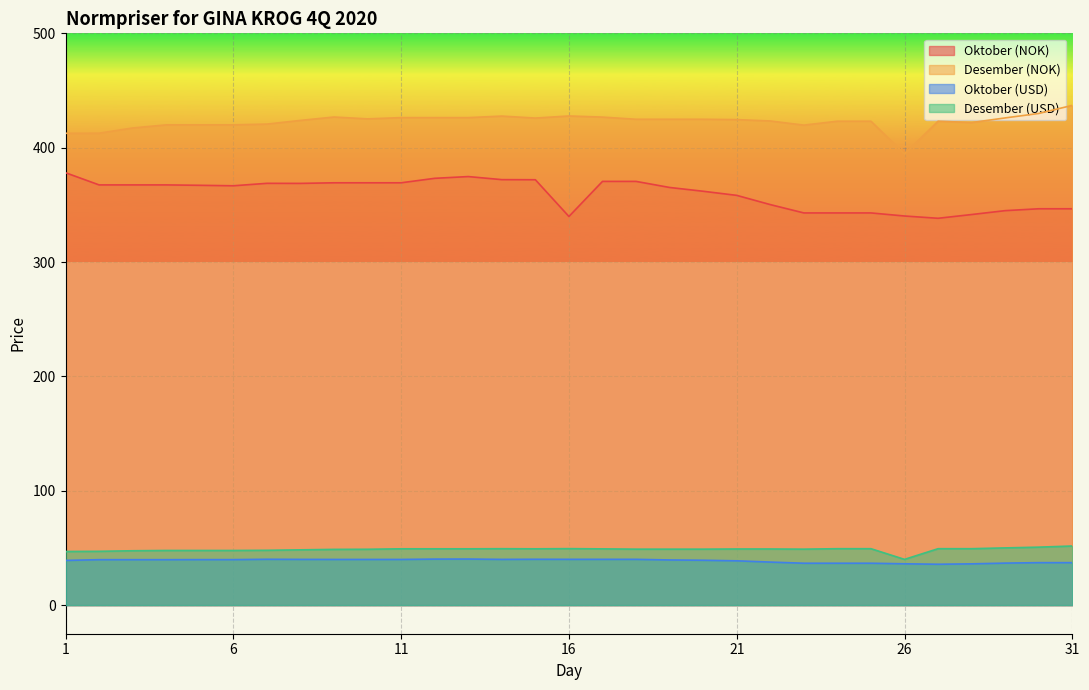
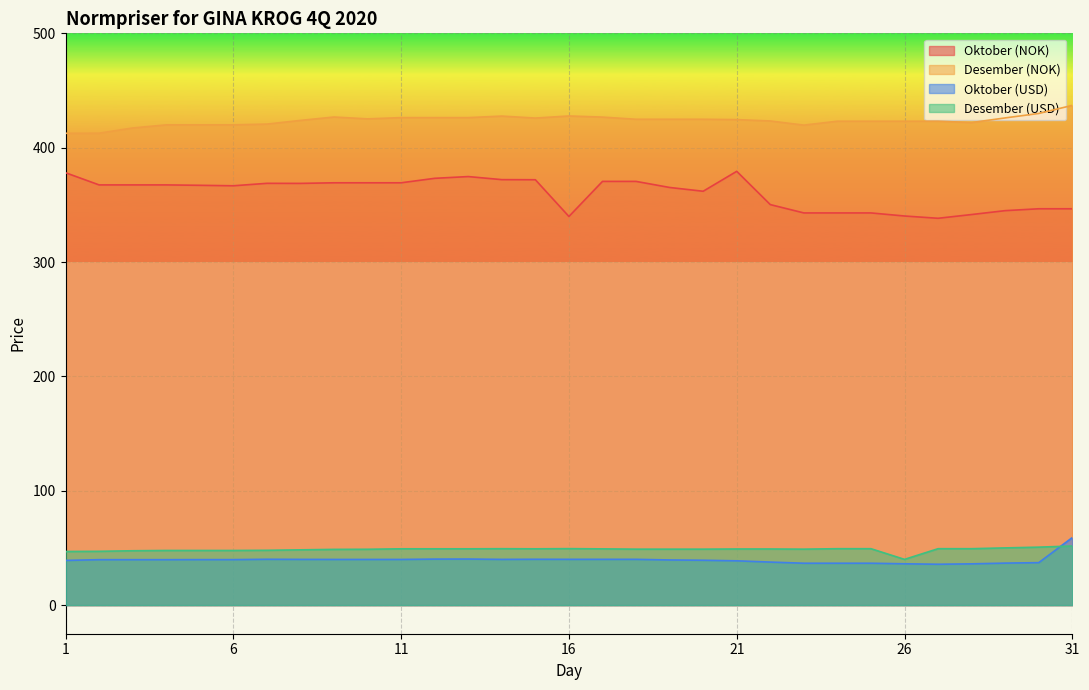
Oktober (NOK), 21: 358 -> 379
Desember (NOK), 26: 395 -> 423
Oktober (USD), 31: 37 -> 59
